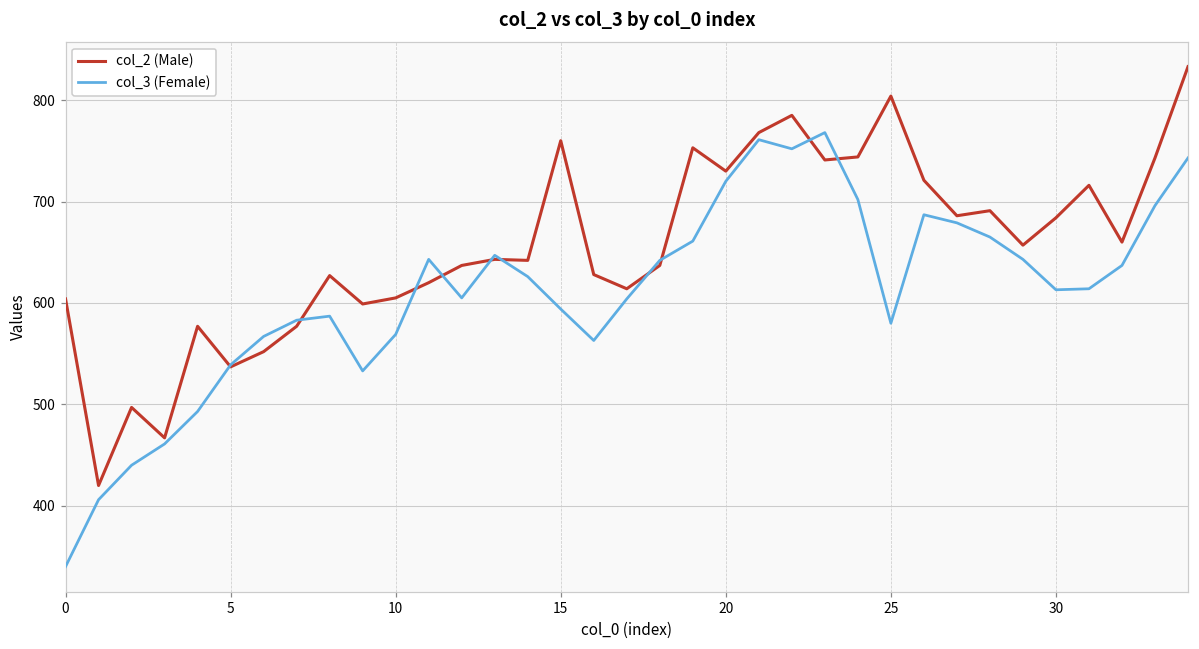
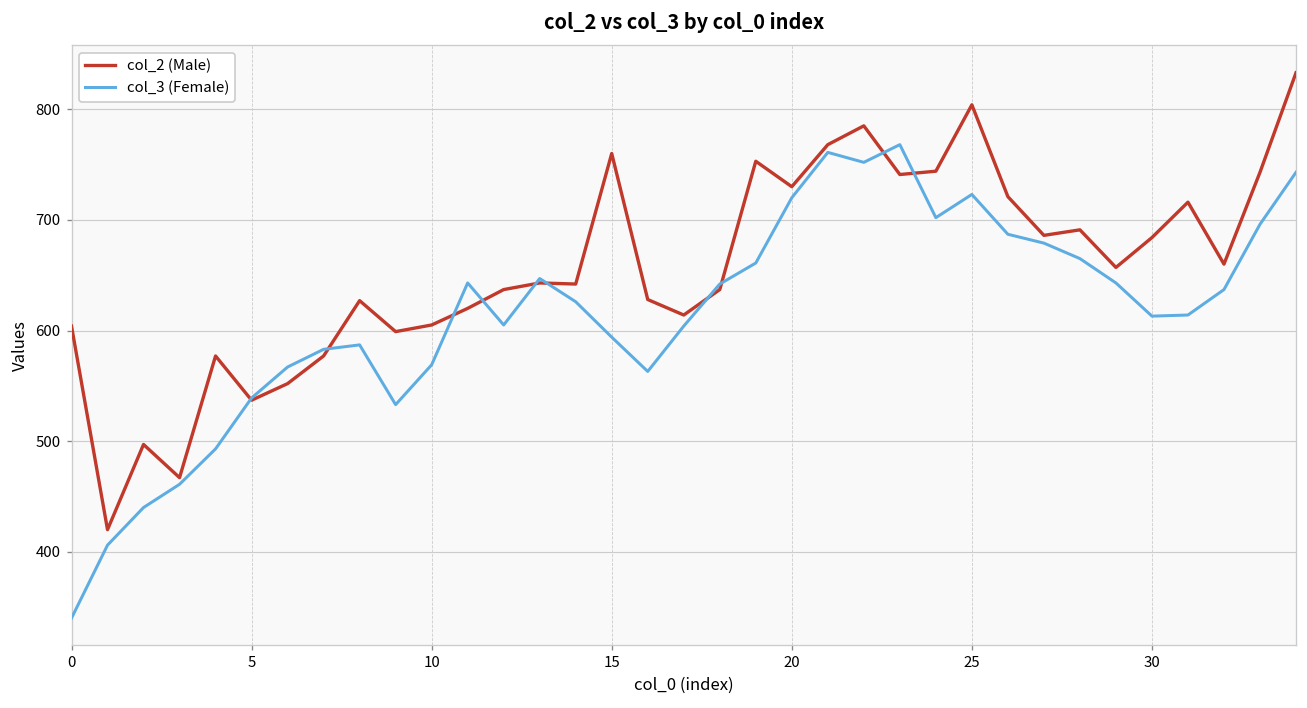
col_3 (Female), 25: 580 -> 720
